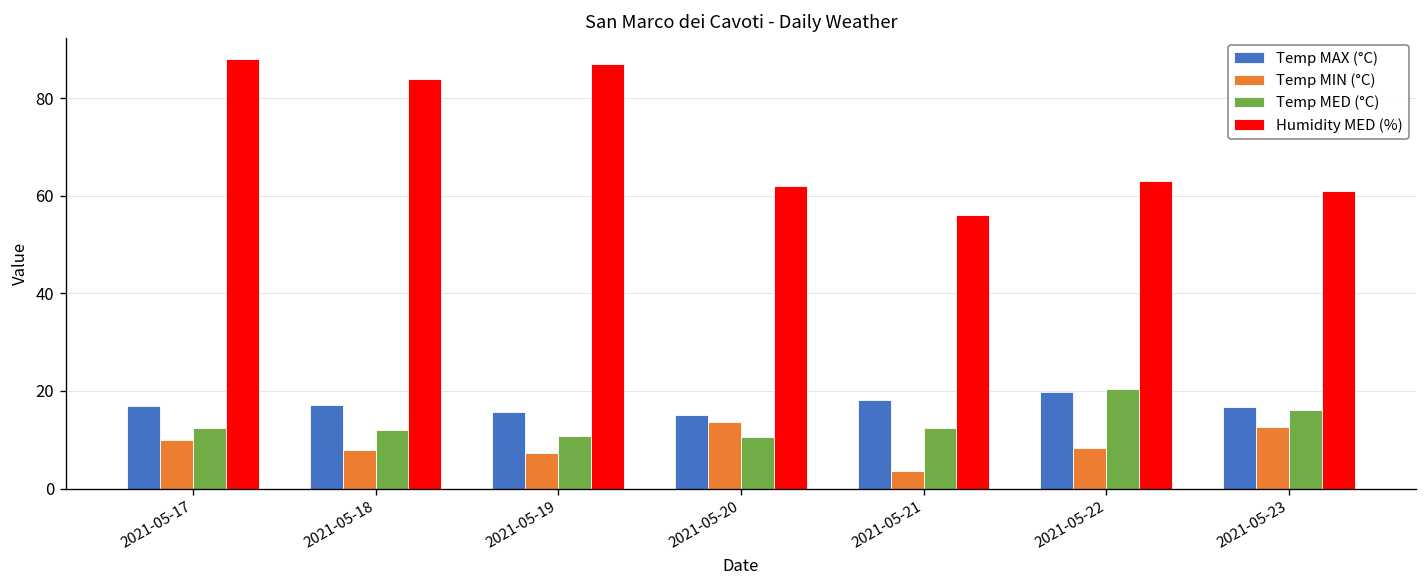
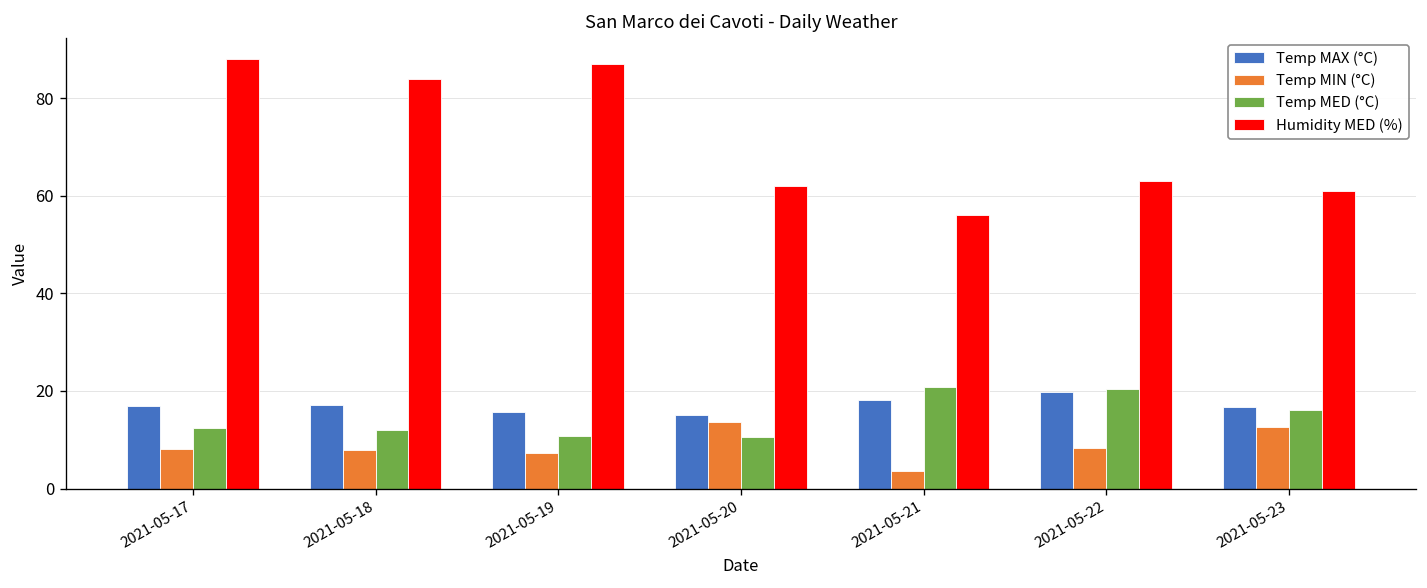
Temp MIN (°C), 2021-05-17: 10 -> 8
Temp MED (°C), 2021-05-21: 13 -> 21
